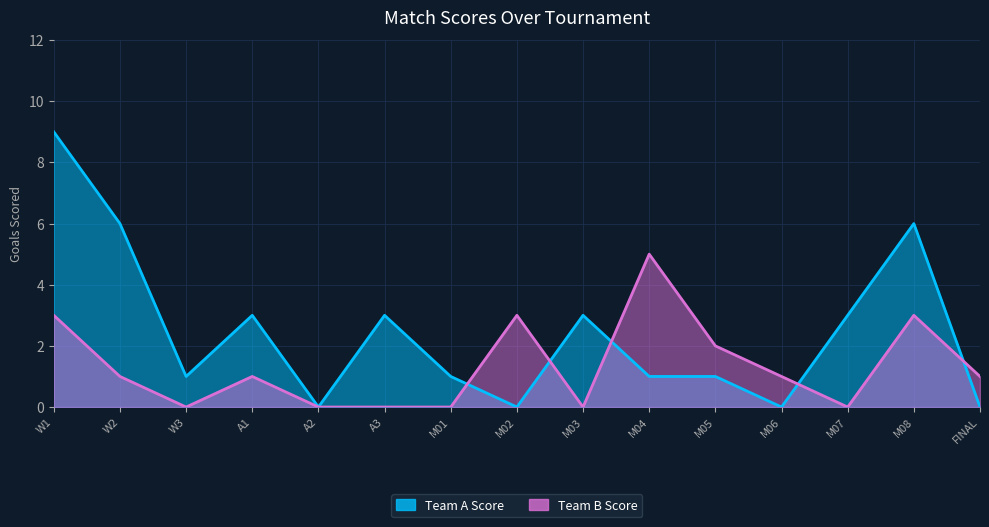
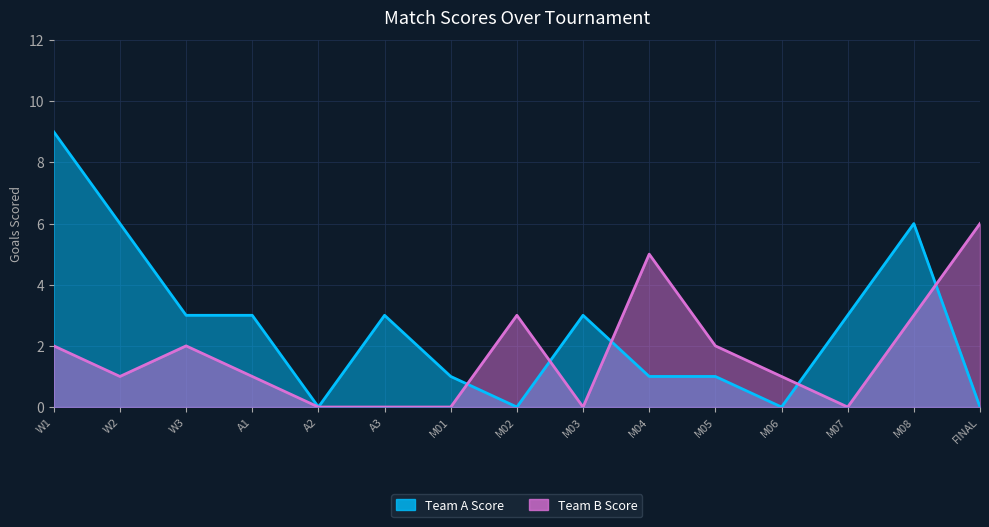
Team B Score, W1: 3 -> 2
Team A Score, W3: 1 -> 3
Team B Score, W3: 0 -> 2
Team B Score, FINAL: 1 -> 6
